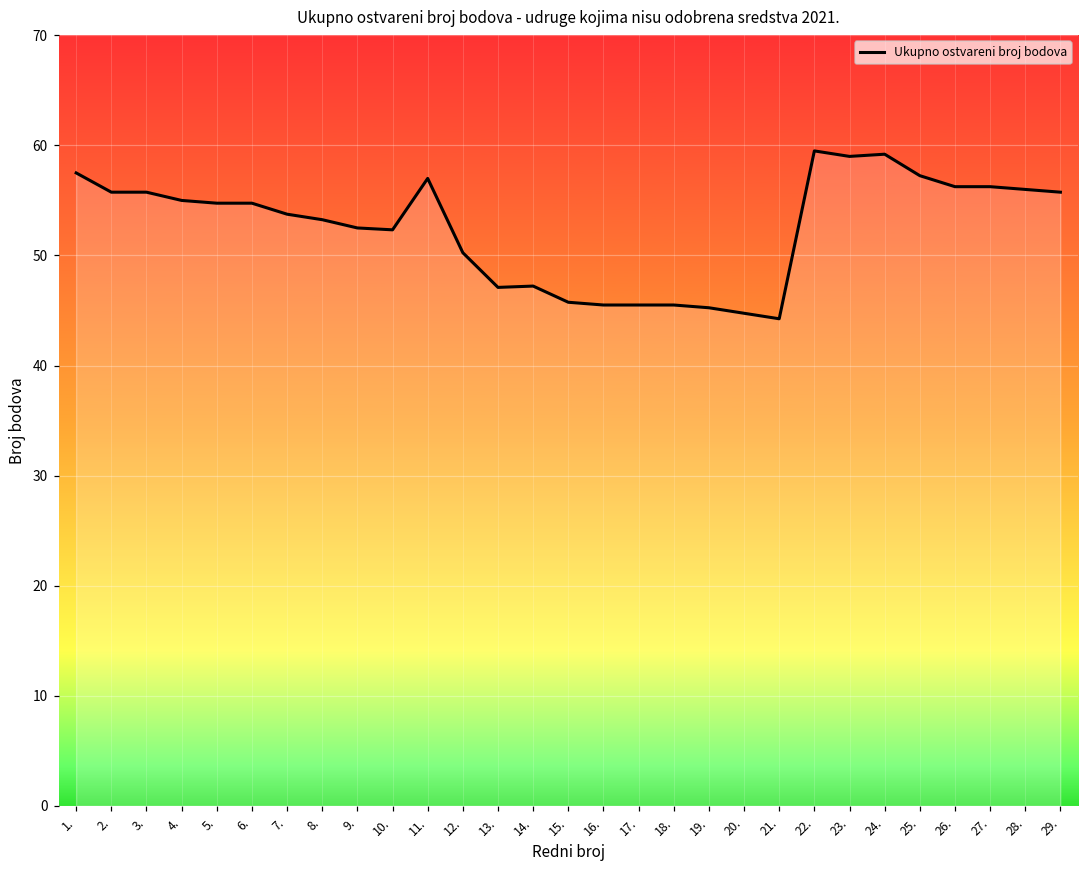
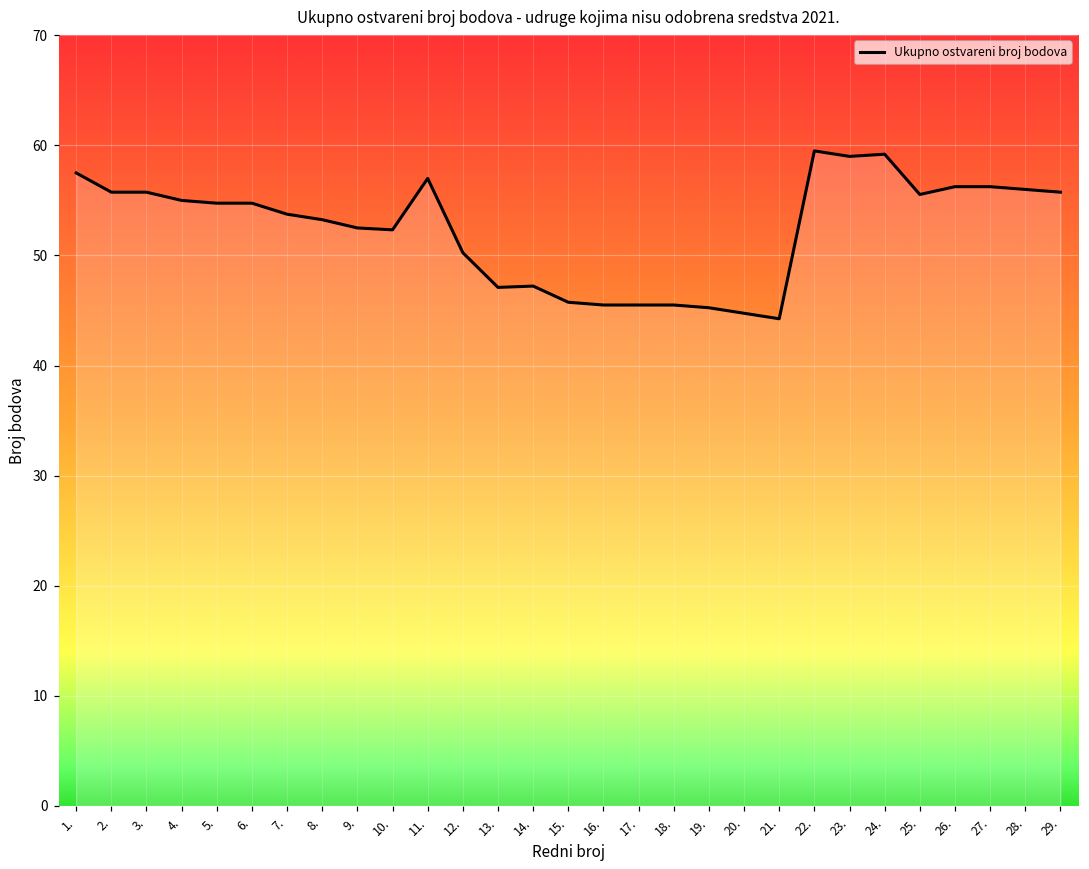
25.: 57.3 -> 55.5
